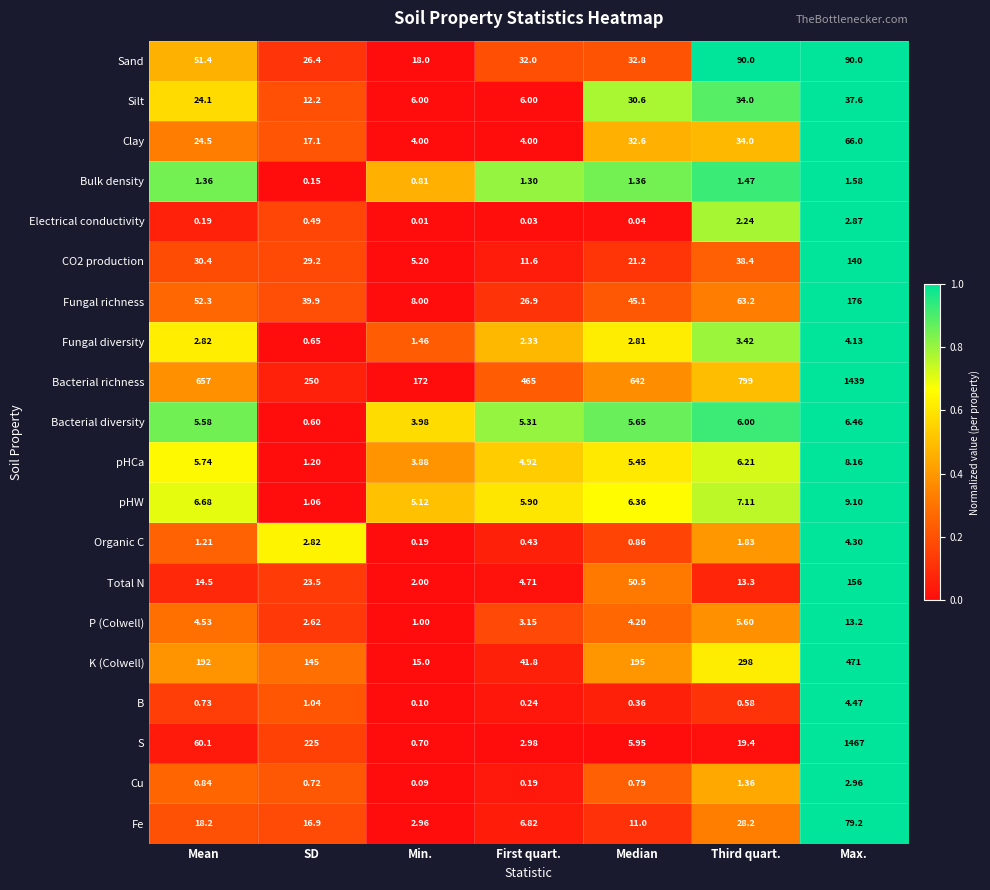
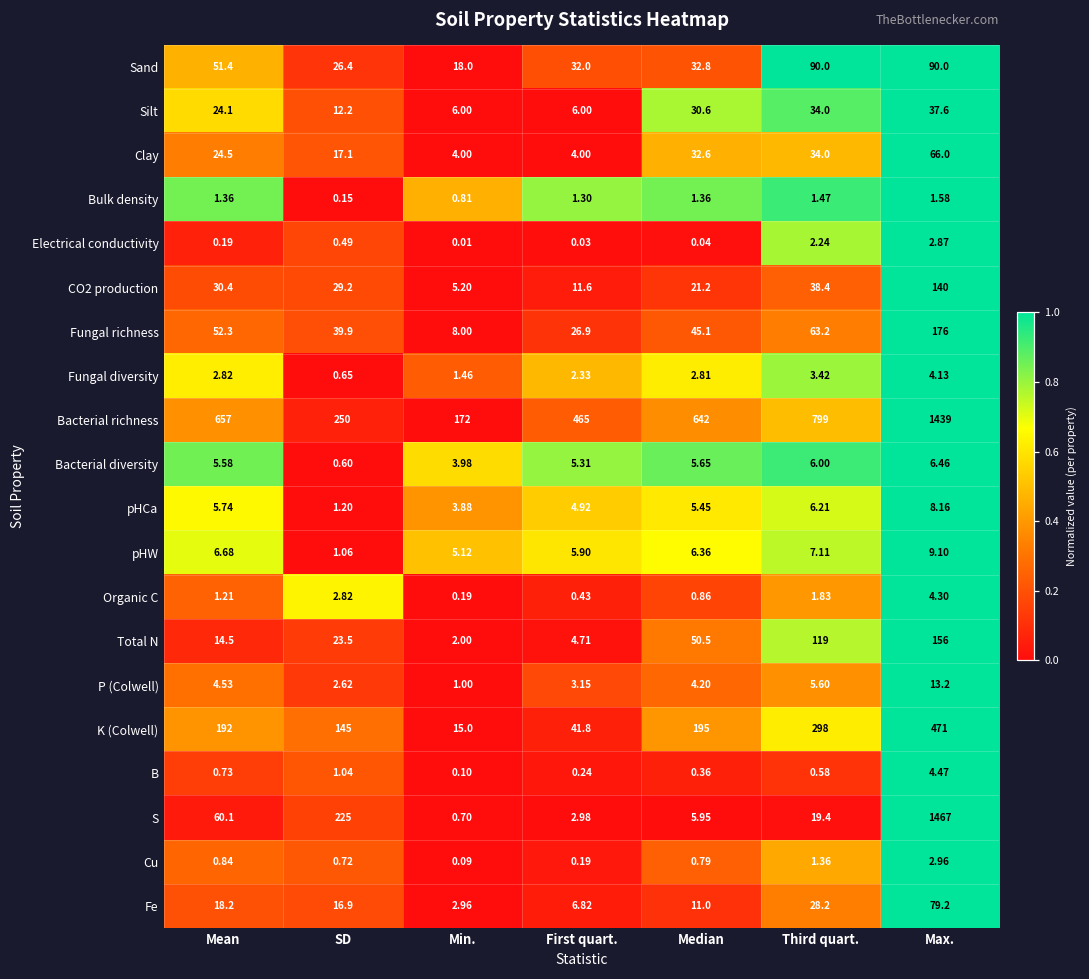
Total N, Third quart.: 13.3 -> 119
